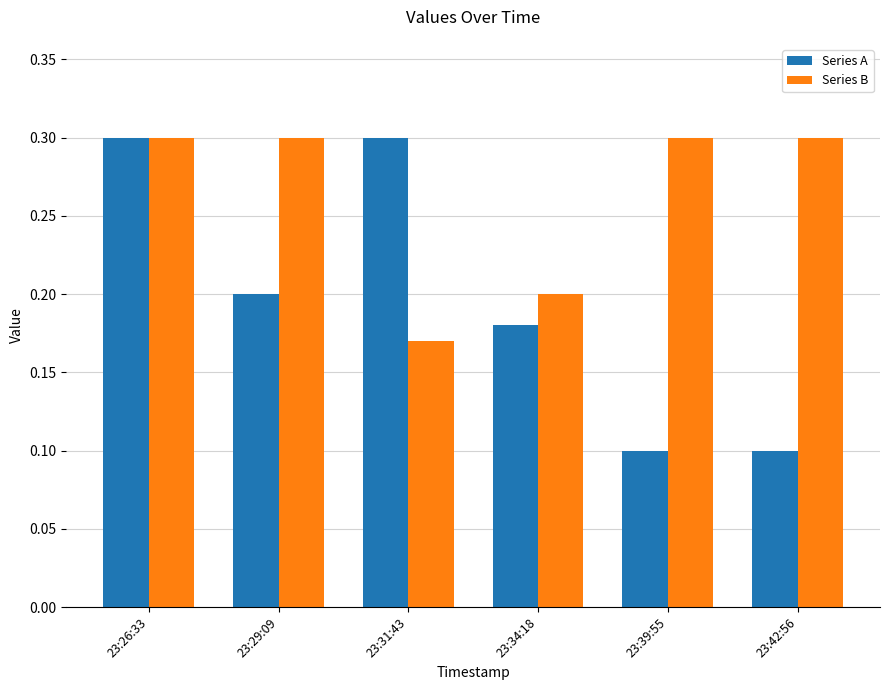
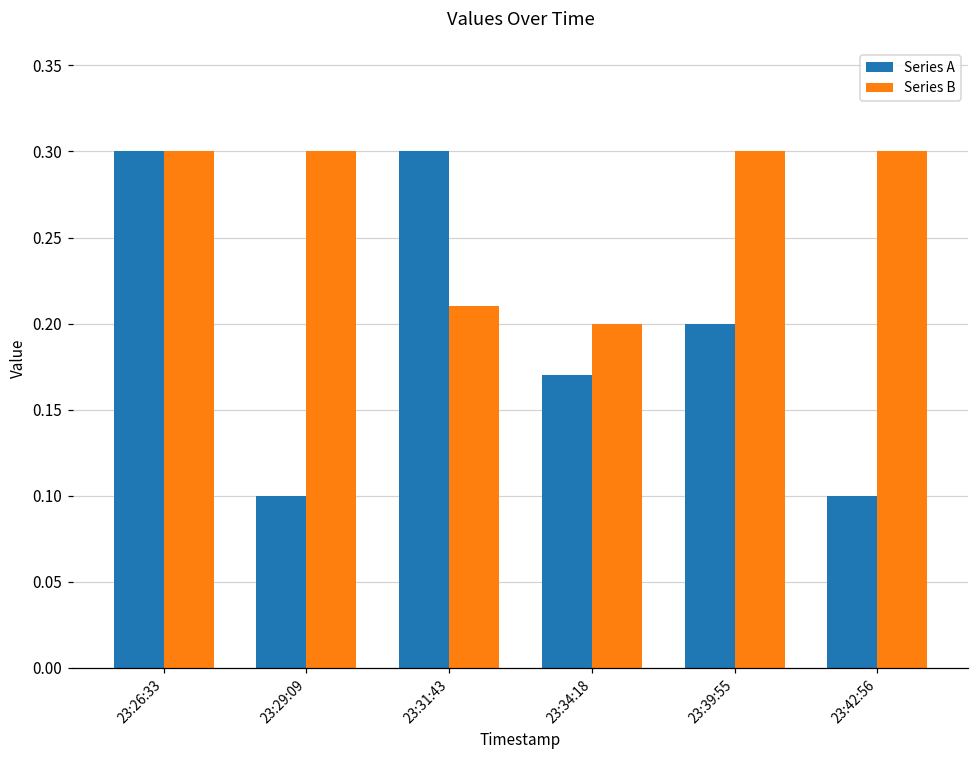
Series A, 23:29:09: 0.2 -> 0.1
Series B, 23:31:43: 0.17 -> 0.21
Series A, 23:34:18: 0.18 -> 0.17
Series A, 23:39:55: 0.1 -> 0.2
